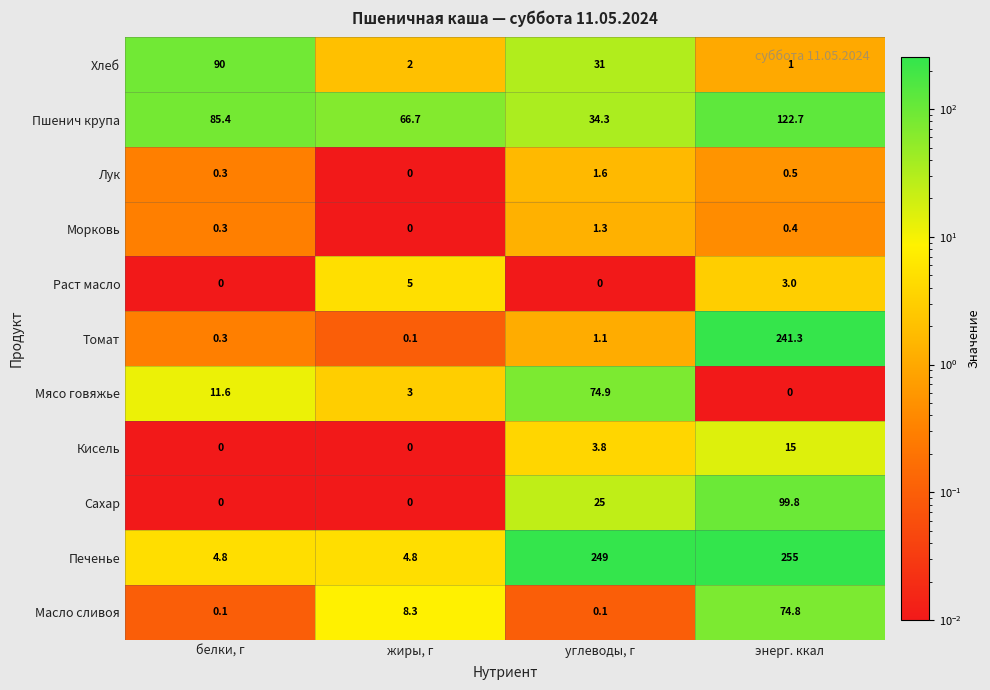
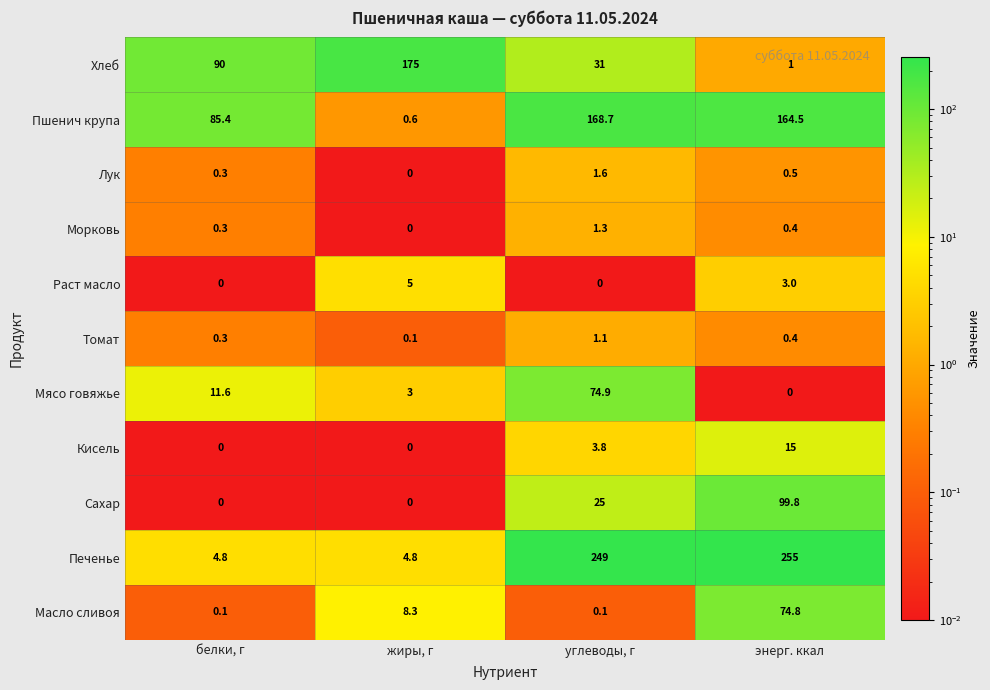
Хлеб, жиры, г: 2 -> 175
Пшенич крупа, жиры, г: 66.7 -> 0.6
Пшенич крупа, углеводы, г: 34.3 -> 168.7
Пшенич крупа, энерг. ккал: 122.7 -> 164.5
Томат, энерг. ккал: 241.3 -> 0.4
